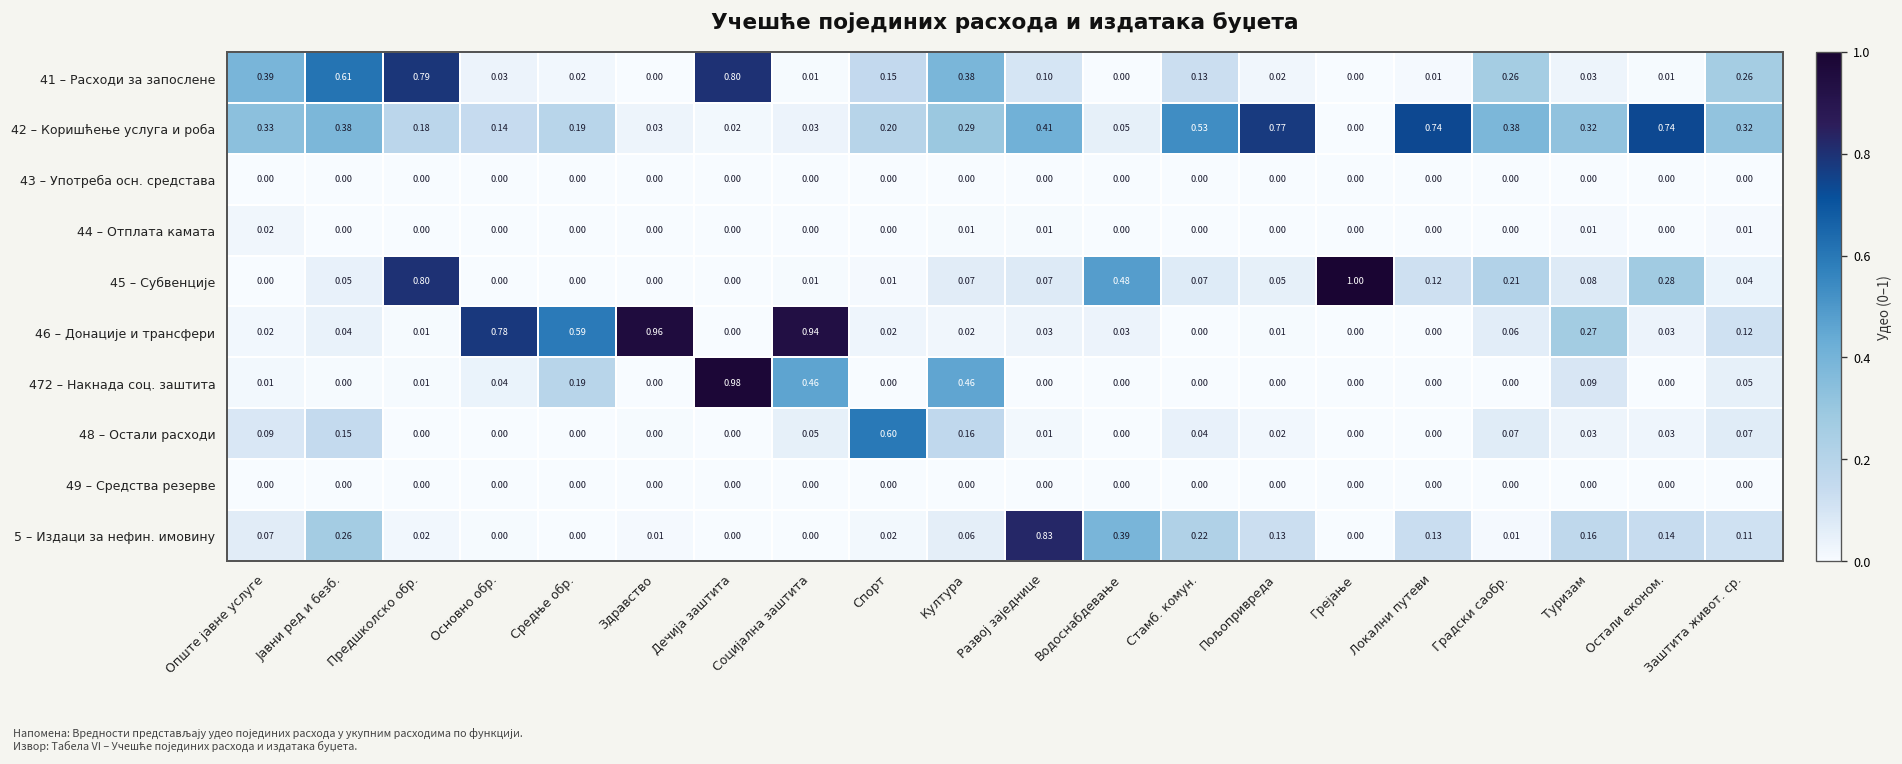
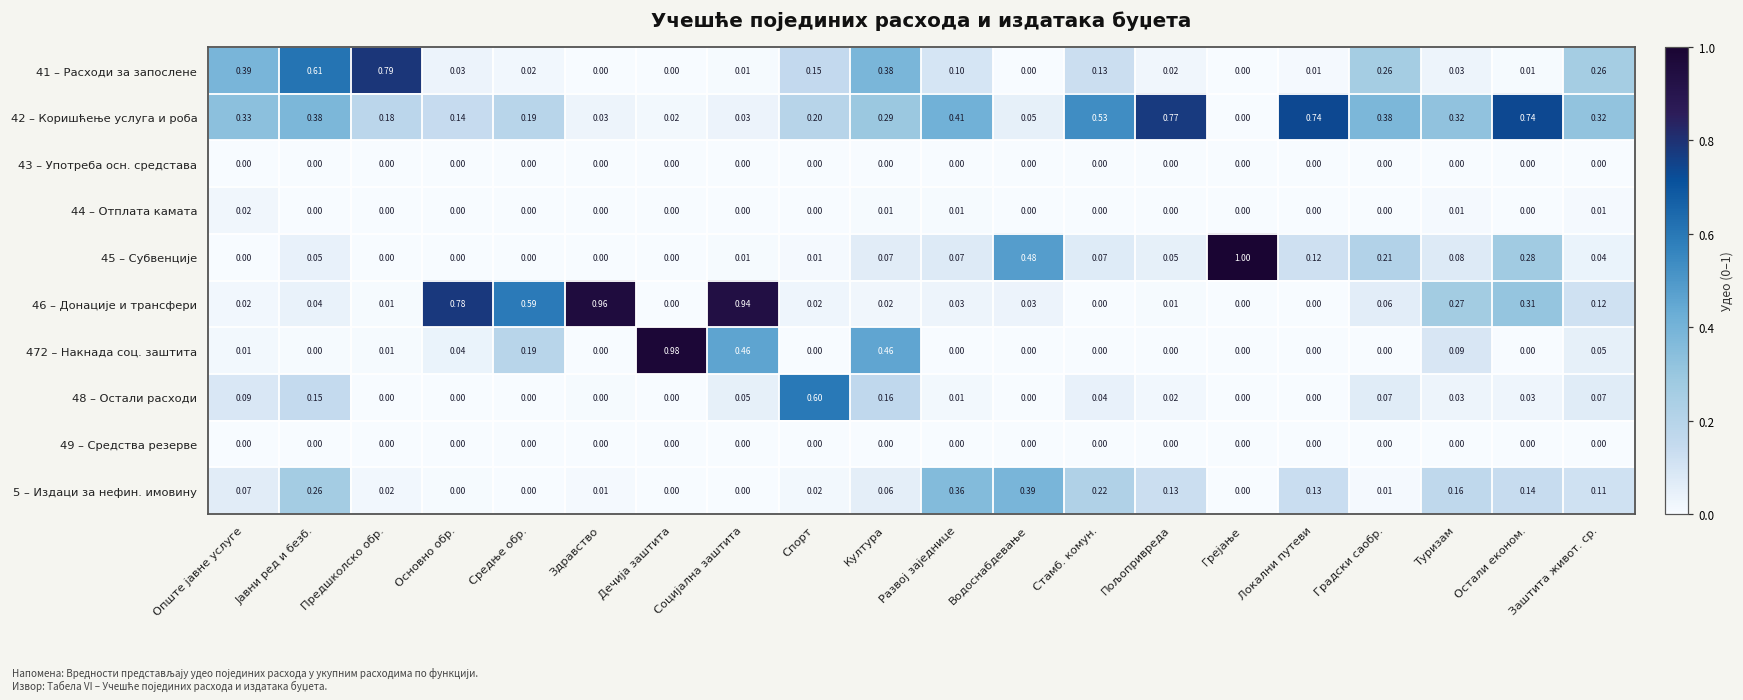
41 – Расходи за запослене, Дечија заштита: 0.80 -> 0.00
45 – Субвенције, Предшколско обр.: 0.80 -> 0.00
46 – Донације и трансфери, Остали економ.: 0.03 -> 0.31
5 – Издаци за нефин. имовину, Развој заједнице: 0.83 -> 0.36
